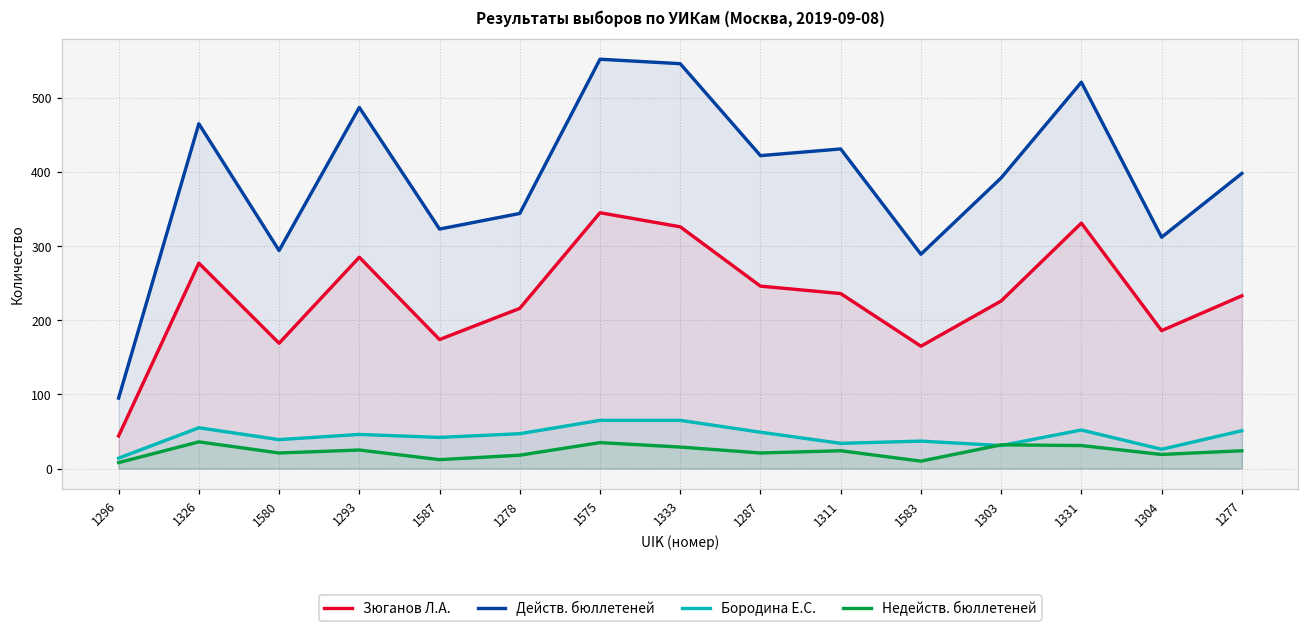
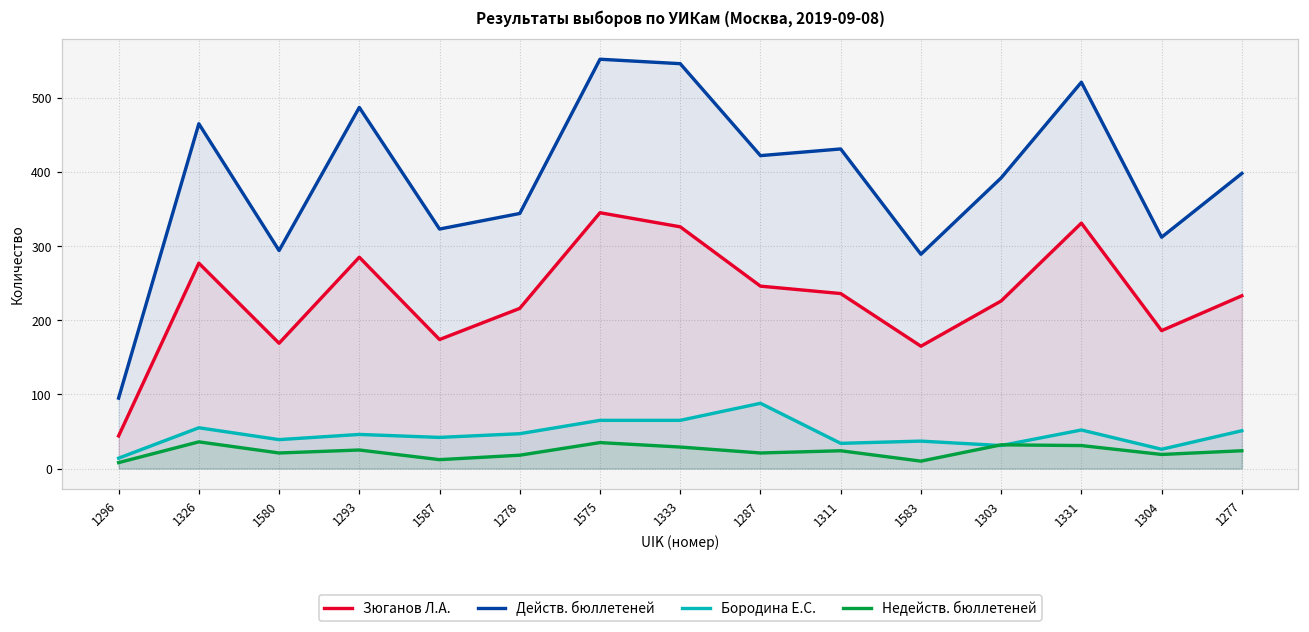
Бородина Е.С., 1287: 50 -> 90
